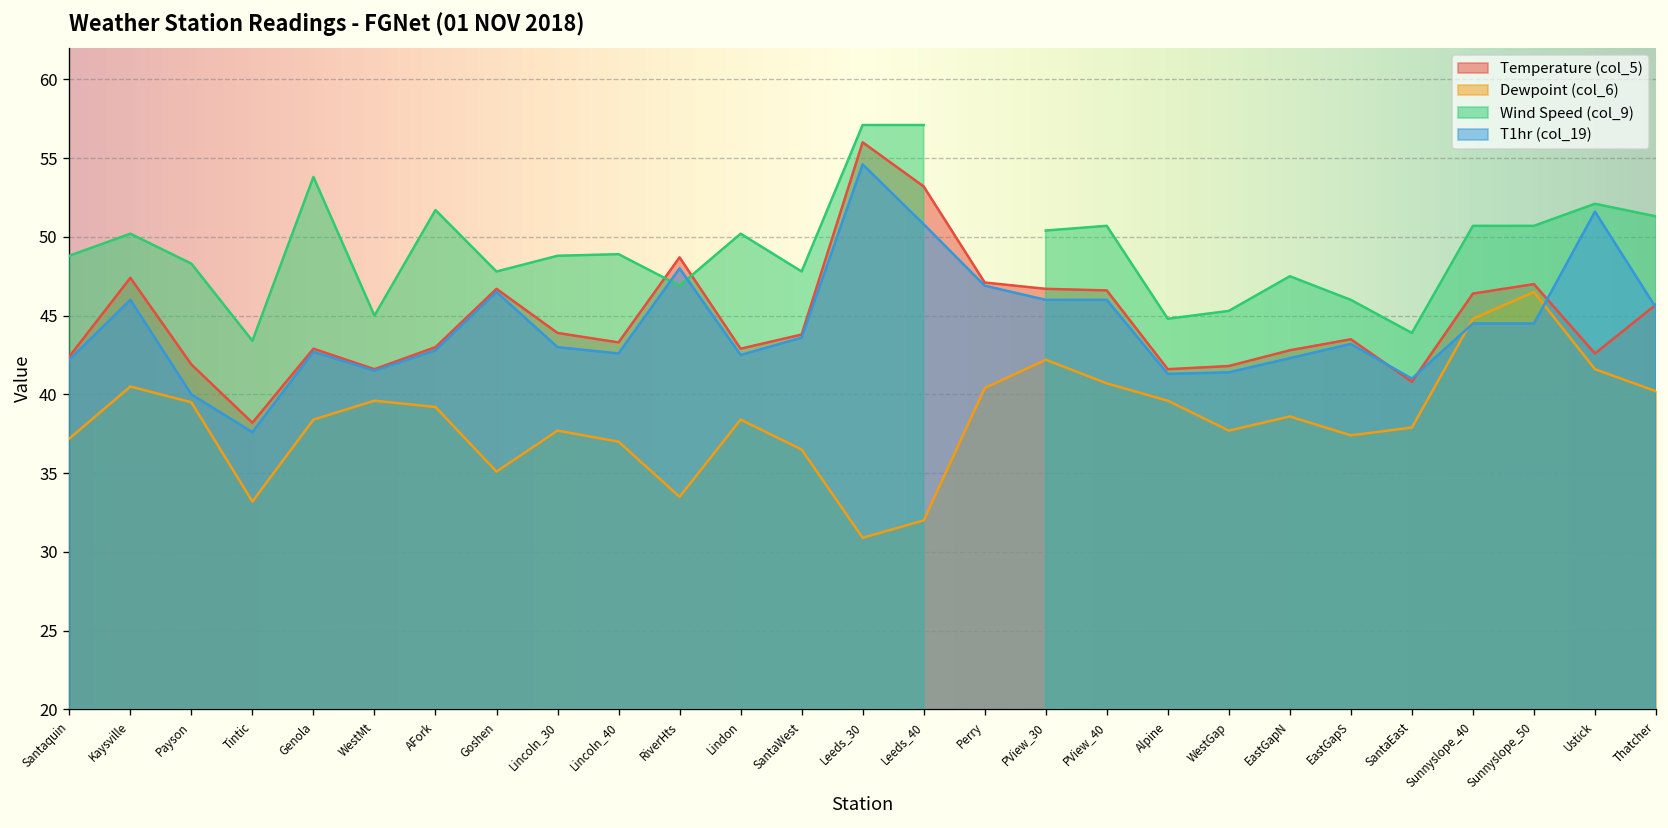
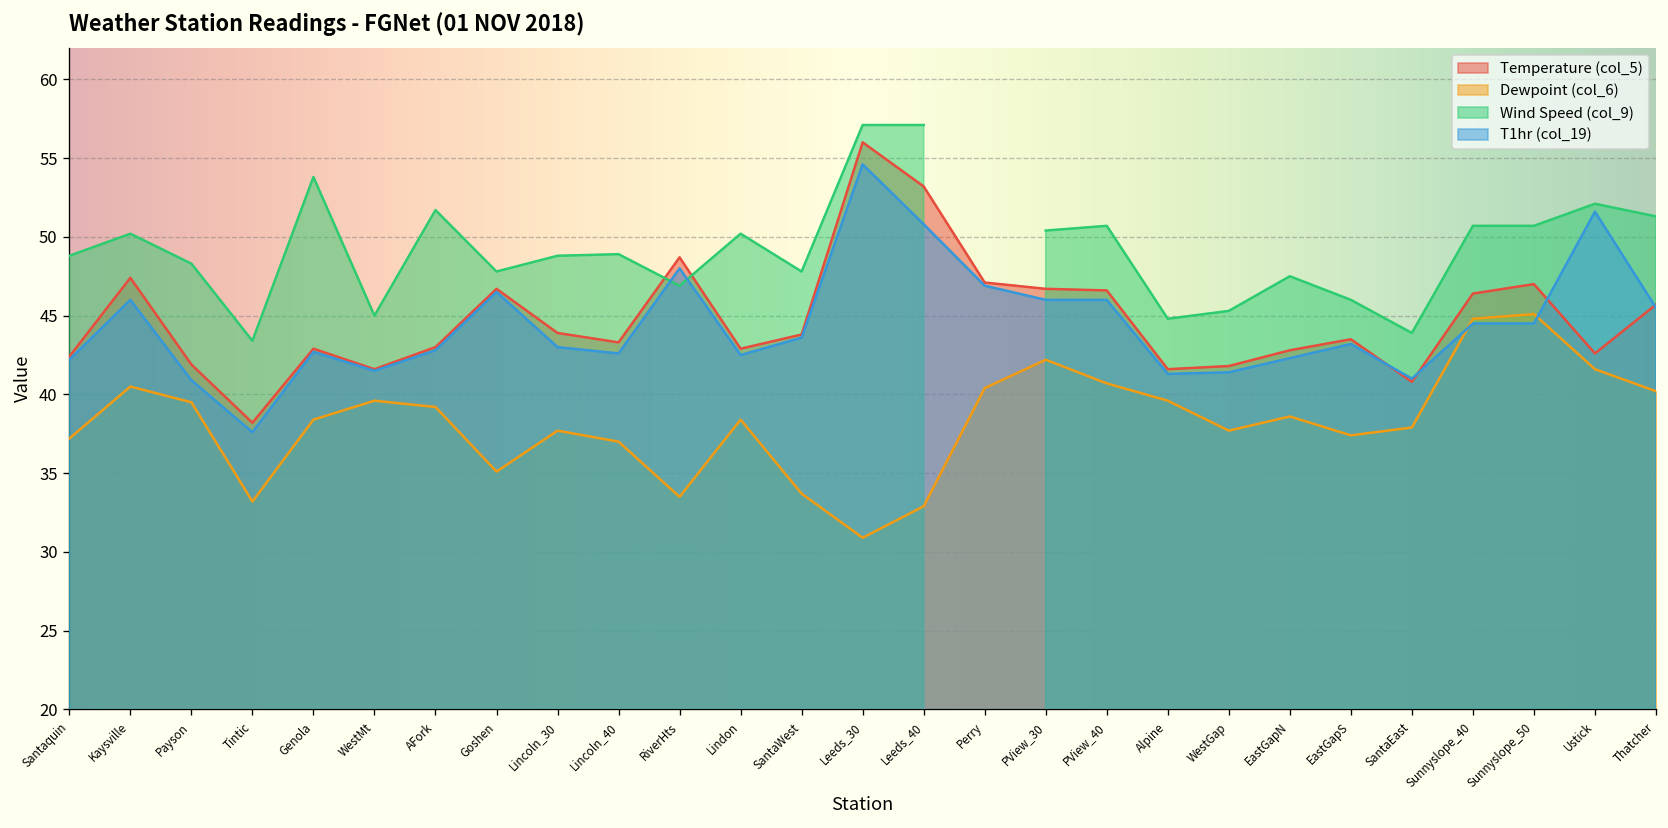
T1hr (col_19), Payson: 40.0 -> 40.9
Dewpoint (col_6), SantaWest: 36.5 -> 33.7
Dewpoint (col_6), Leeds_40: 32.0 -> 32.9
Dewpoint (col_6), Sunnyslope_50: 46.5 -> 45.1
